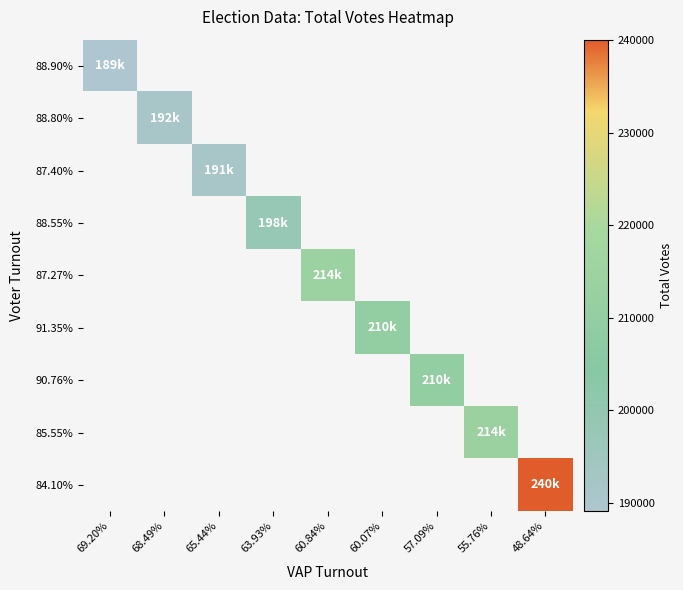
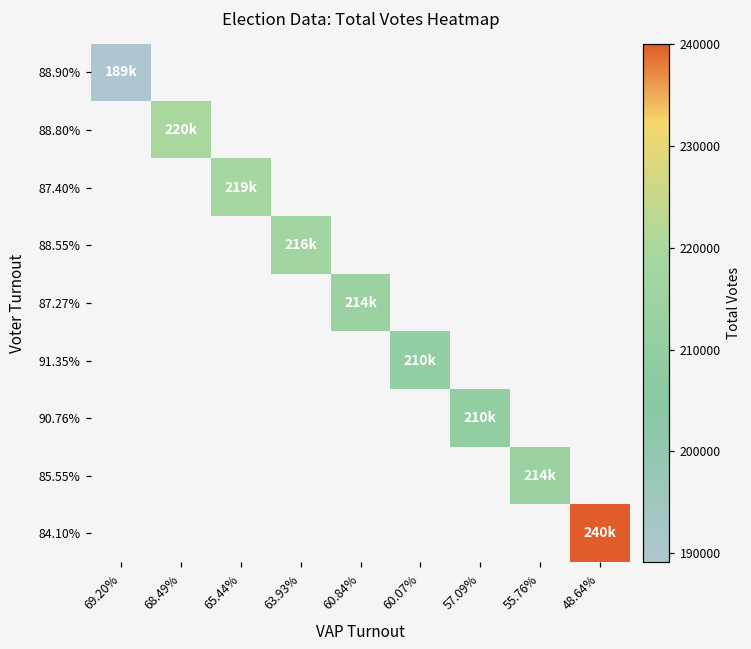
88.80%, 68.49%: 192k -> 220k
87.40%, 65.44%: 191k -> 219k
88.55%, 63.93%: 198k -> 216k
